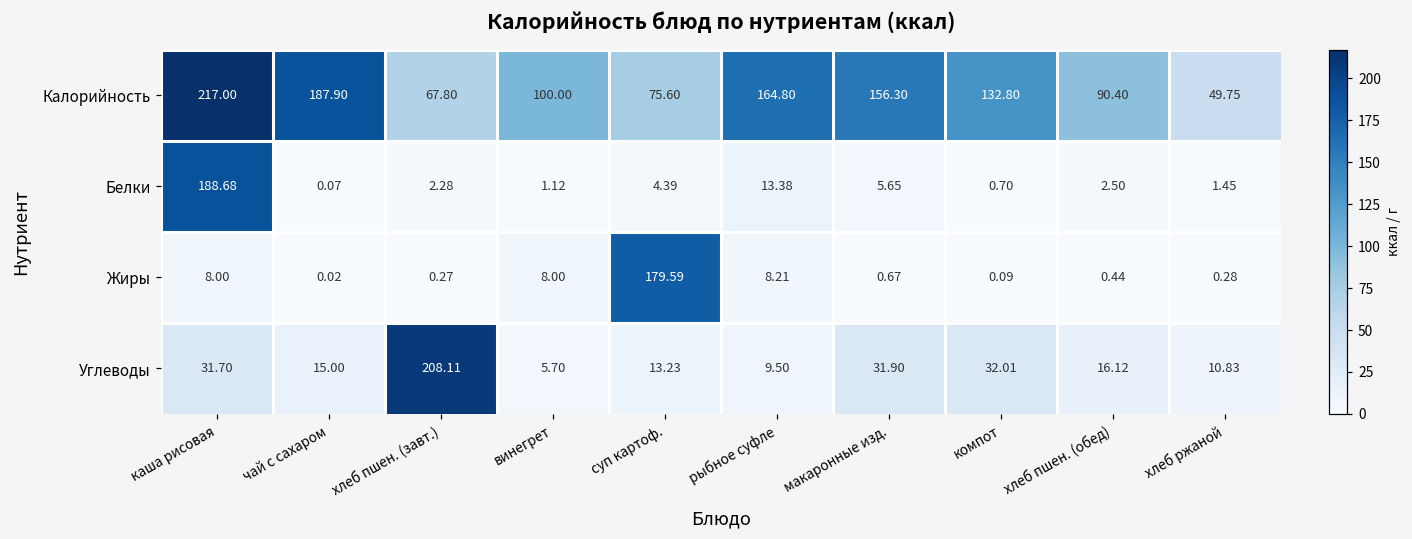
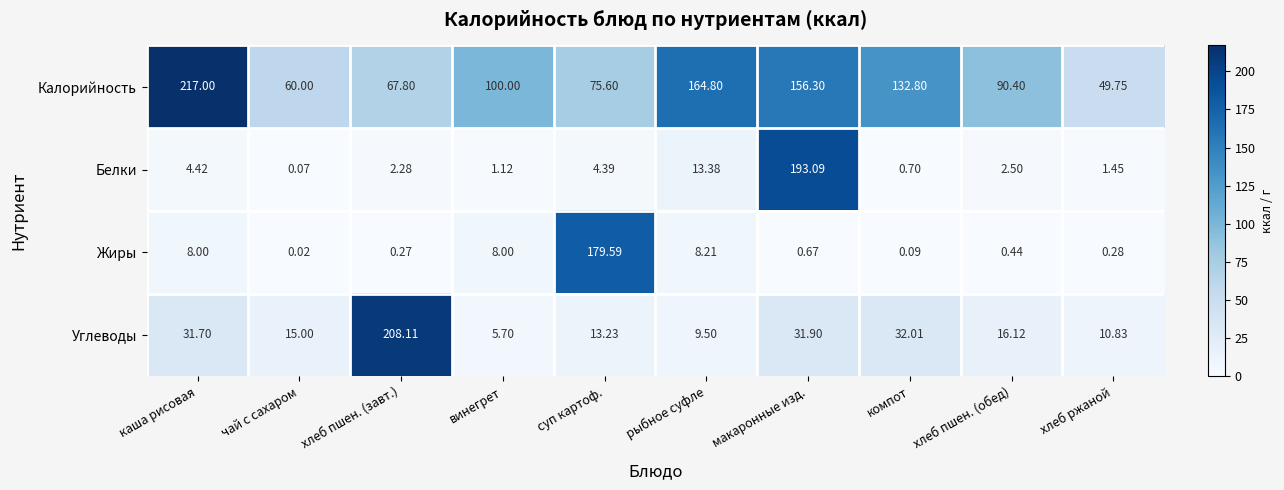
Калорийность, чай с сахаром: 187.90 -> 60.00
Белки, каша рисовая: 188.68 -> 4.42
Белки, макаронные изд.: 5.65 -> 193.09
